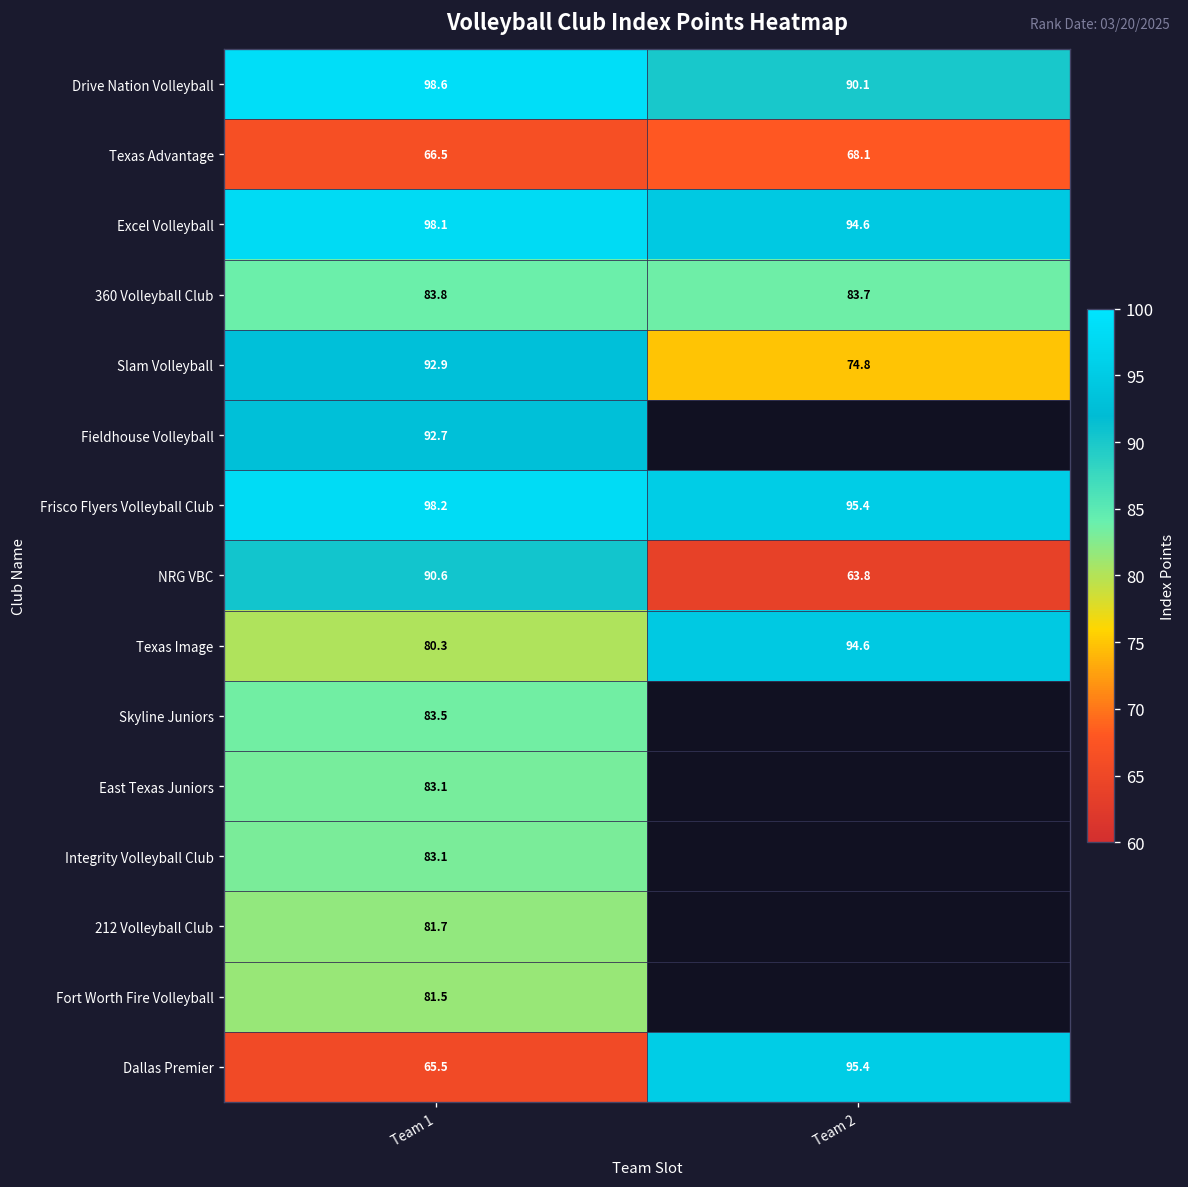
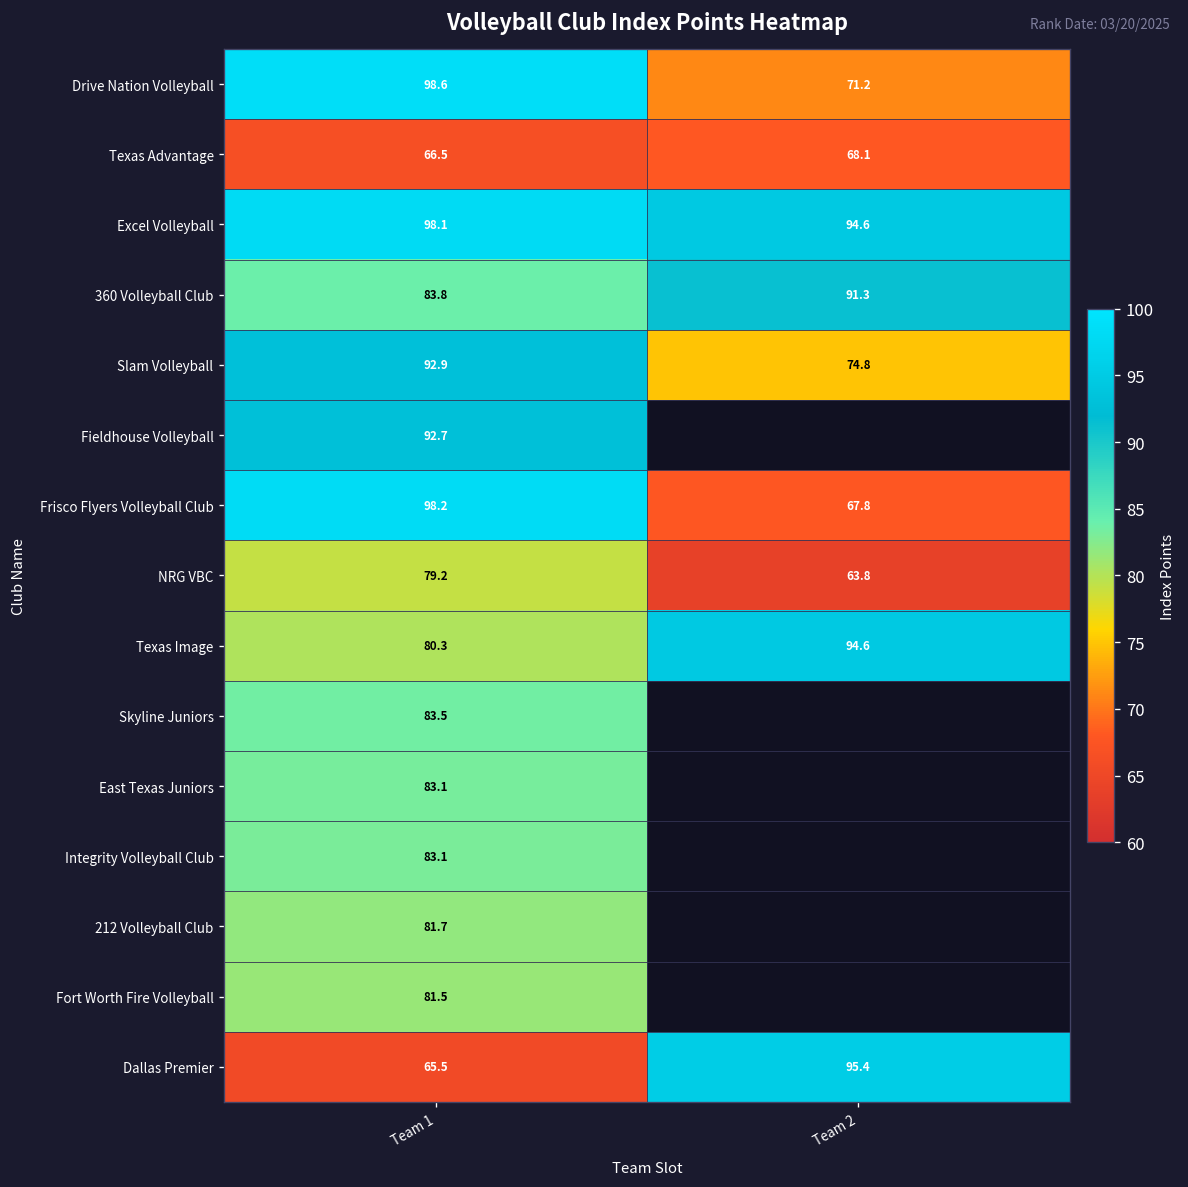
Drive Nation Volleyball, Team 2: 90.1 -> 71.2
360 Volleyball Club, Team 2: 83.7 -> 91.3
Frisco Flyers Volleyball Club, Team 2: 95.4 -> 67.8
NRG VBC, Team 1: 90.6 -> 79.2
